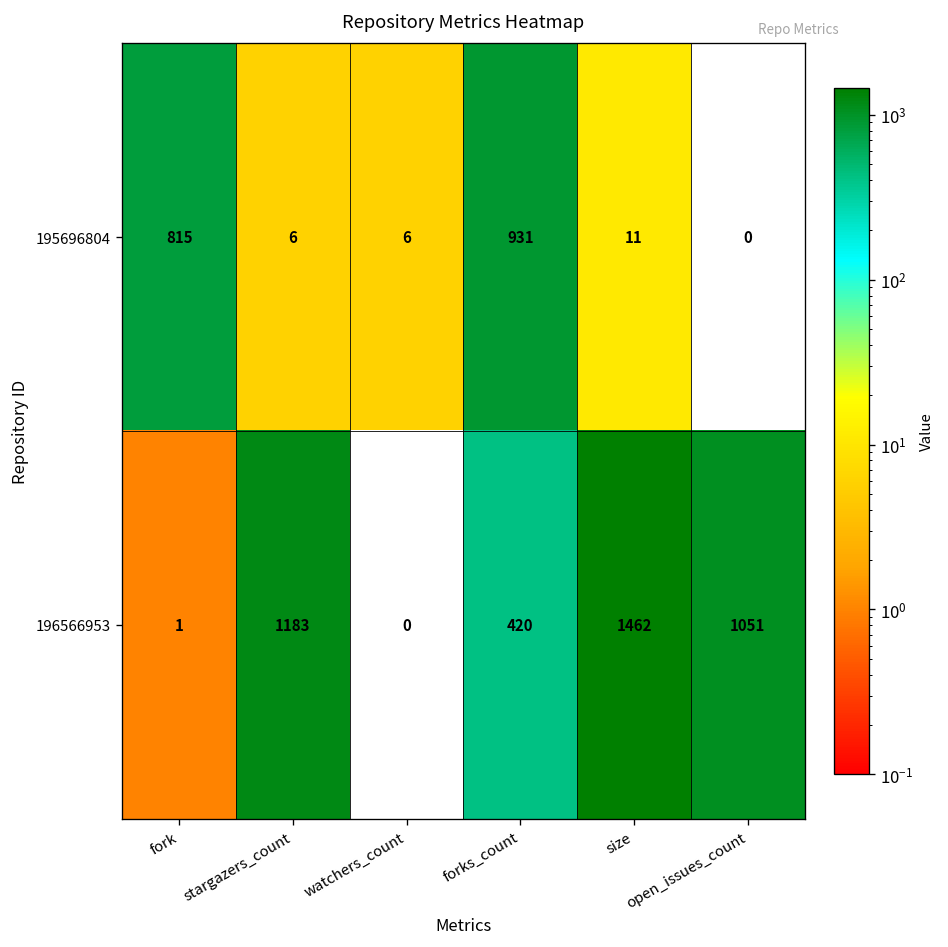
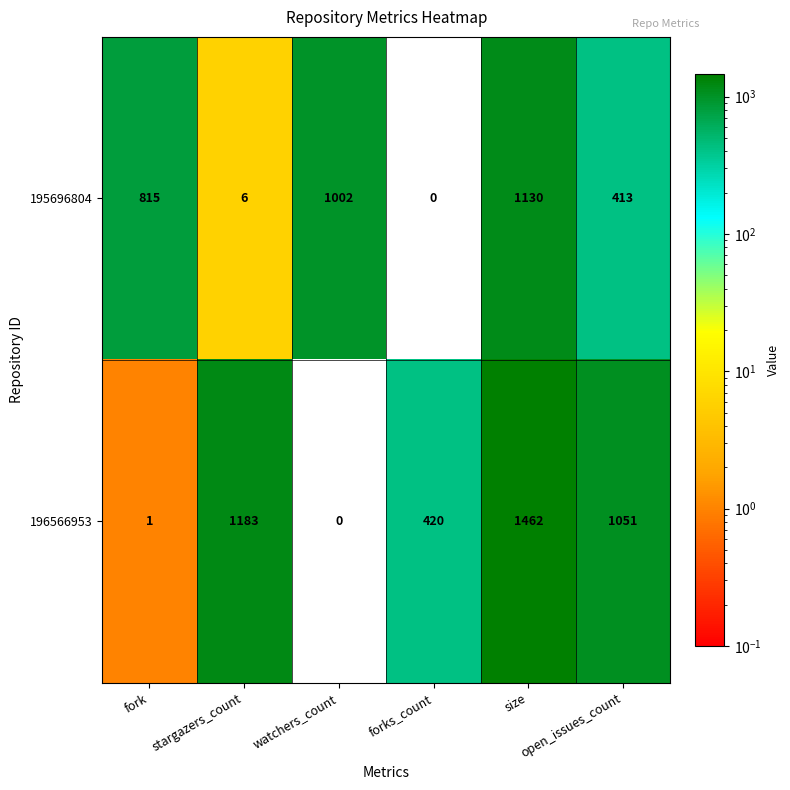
195696804, watchers_count: 6 -> 1002
195696804, forks_count: 931 -> 0
195696804, size: 11 -> 1130
195696804, open_issues_count: 0 -> 413
